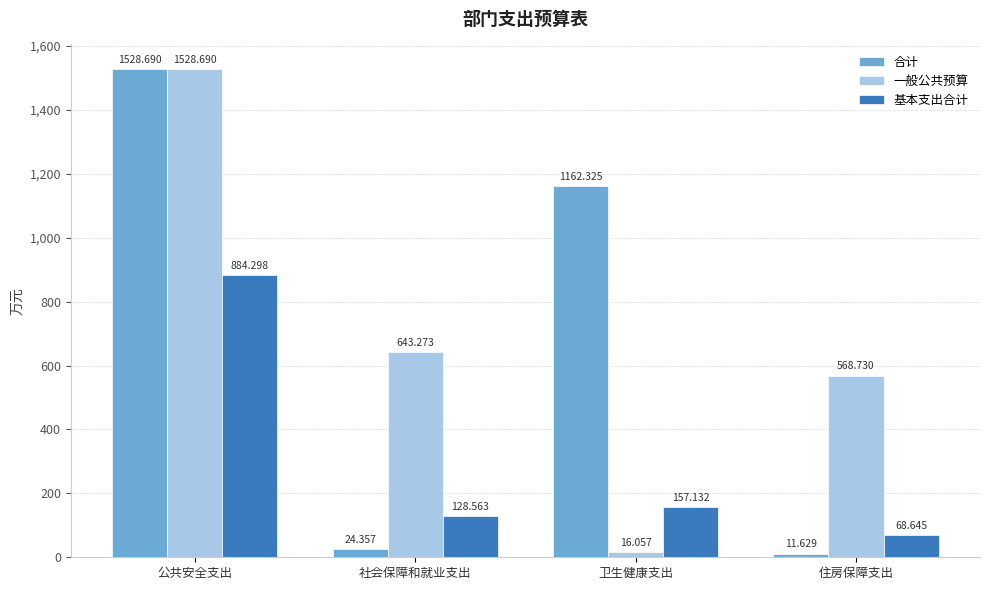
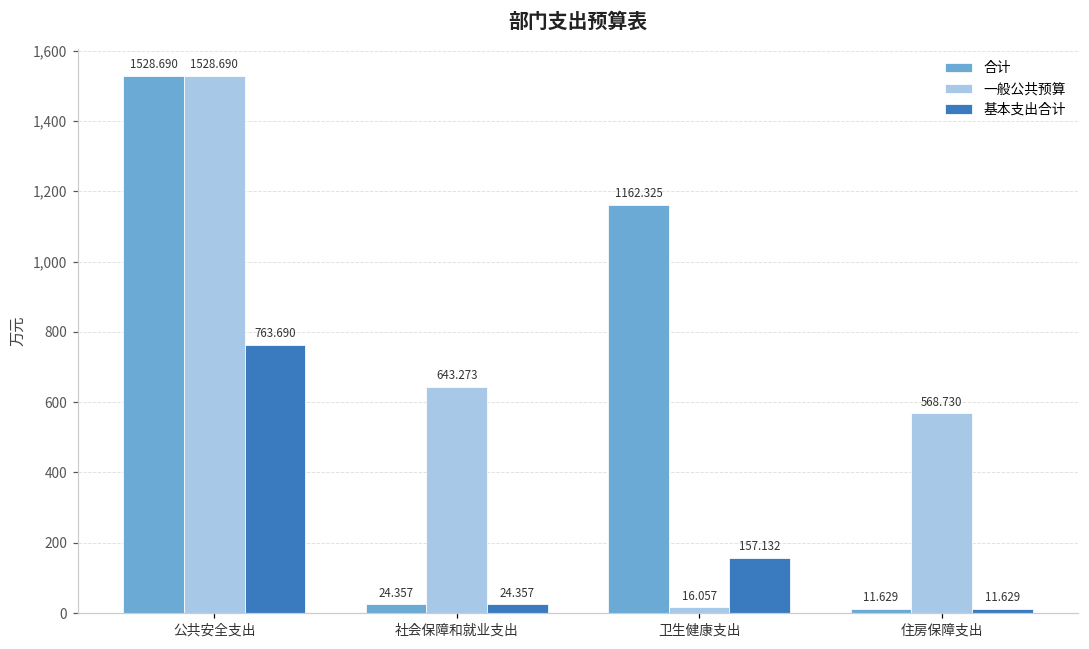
基本支出合计, 公共安全支出: 884.298 -> 763.690
基本支出合计, 社会保障和就业支出: 128.563 -> 24.357
基本支出合计, 住房保障支出: 68.645 -> 11.629
